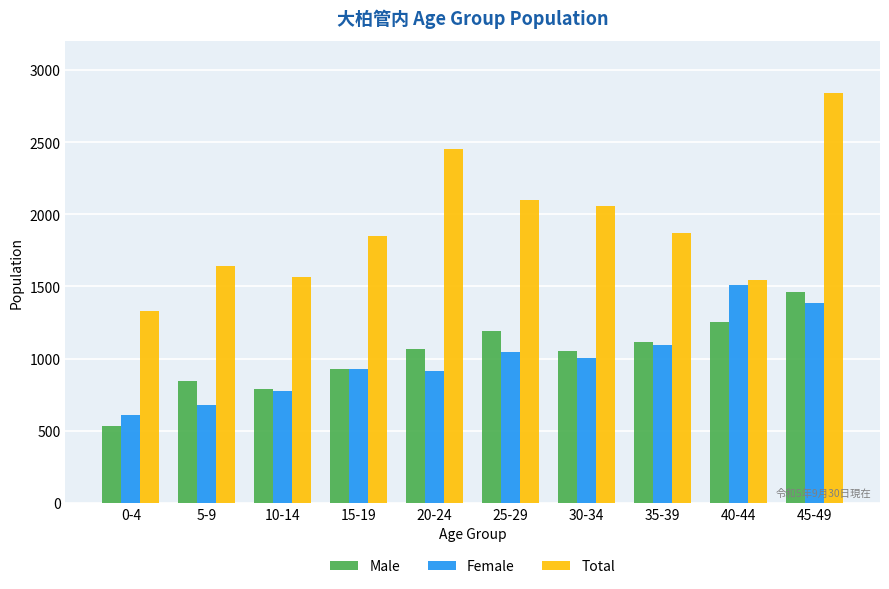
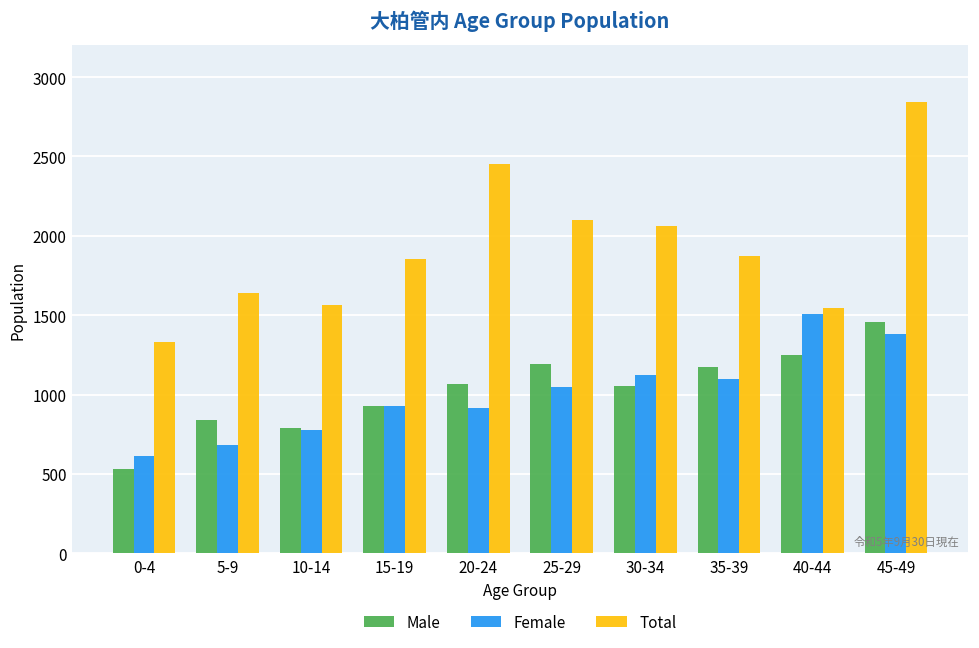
Female, 30-34: 1010 -> 1130
Male, 35-39: 1120 -> 1170
